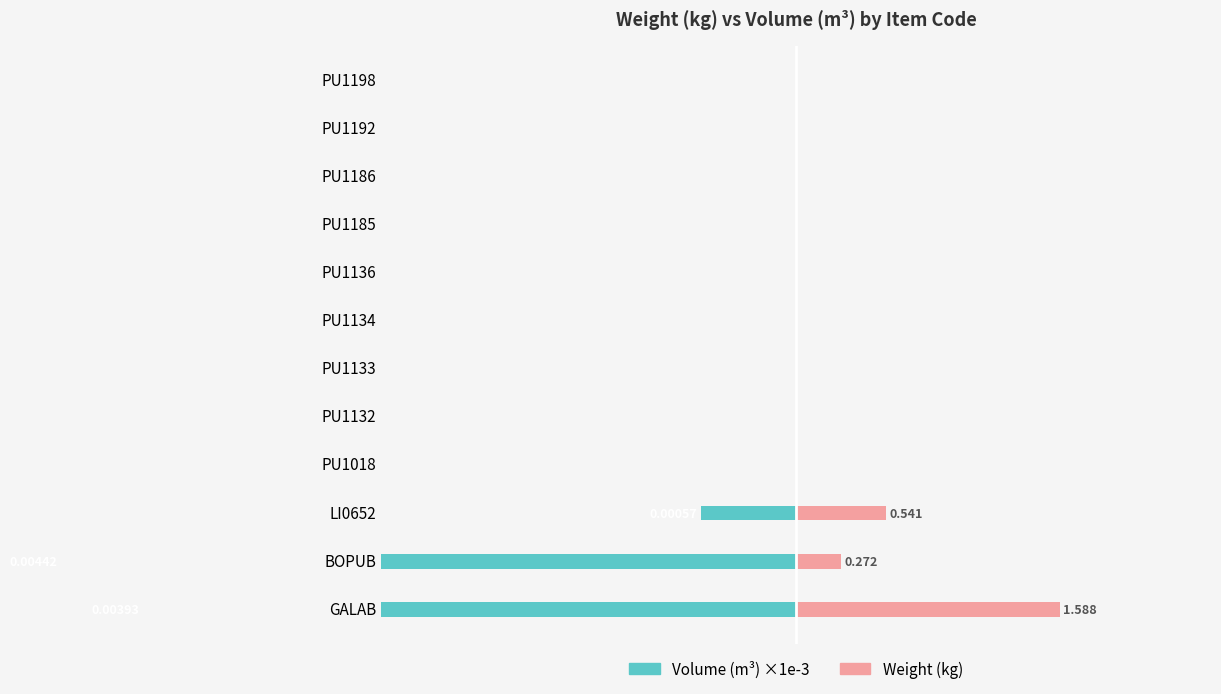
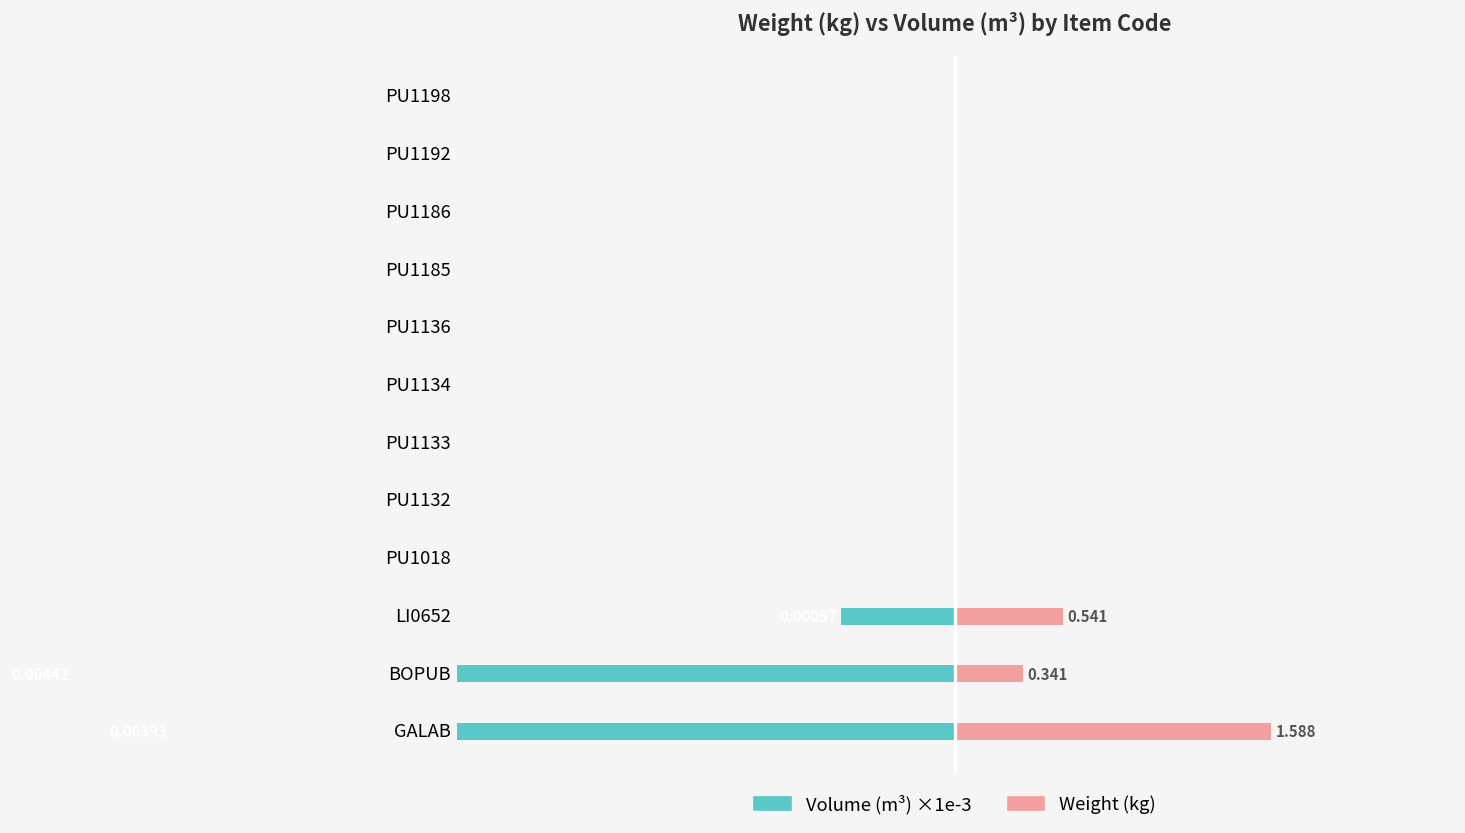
Weight (kg), BOPUB: 0.272 -> 0.341
